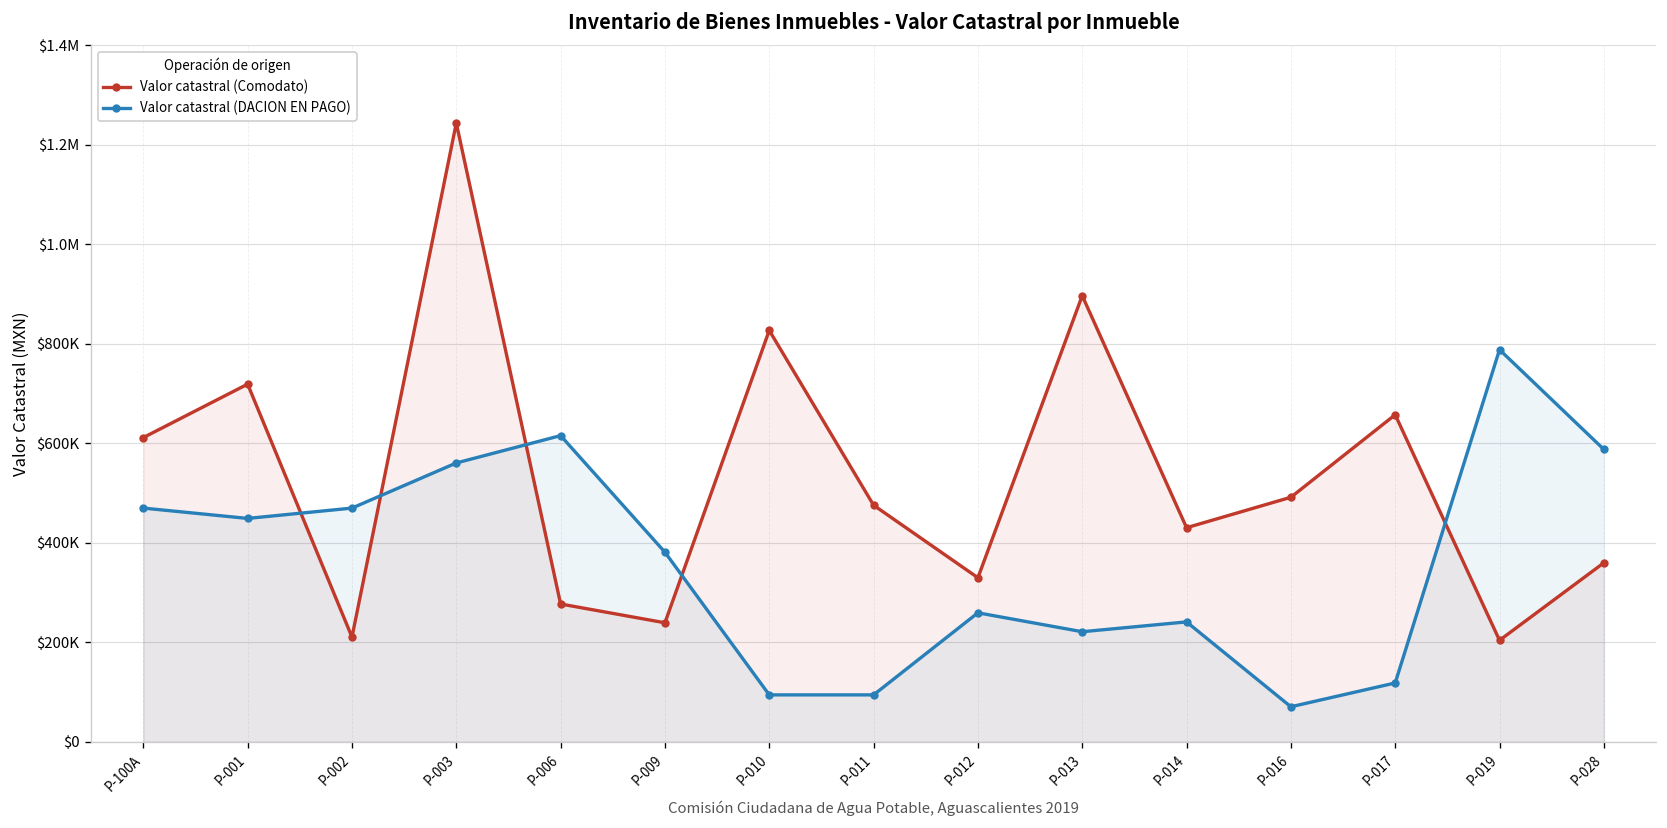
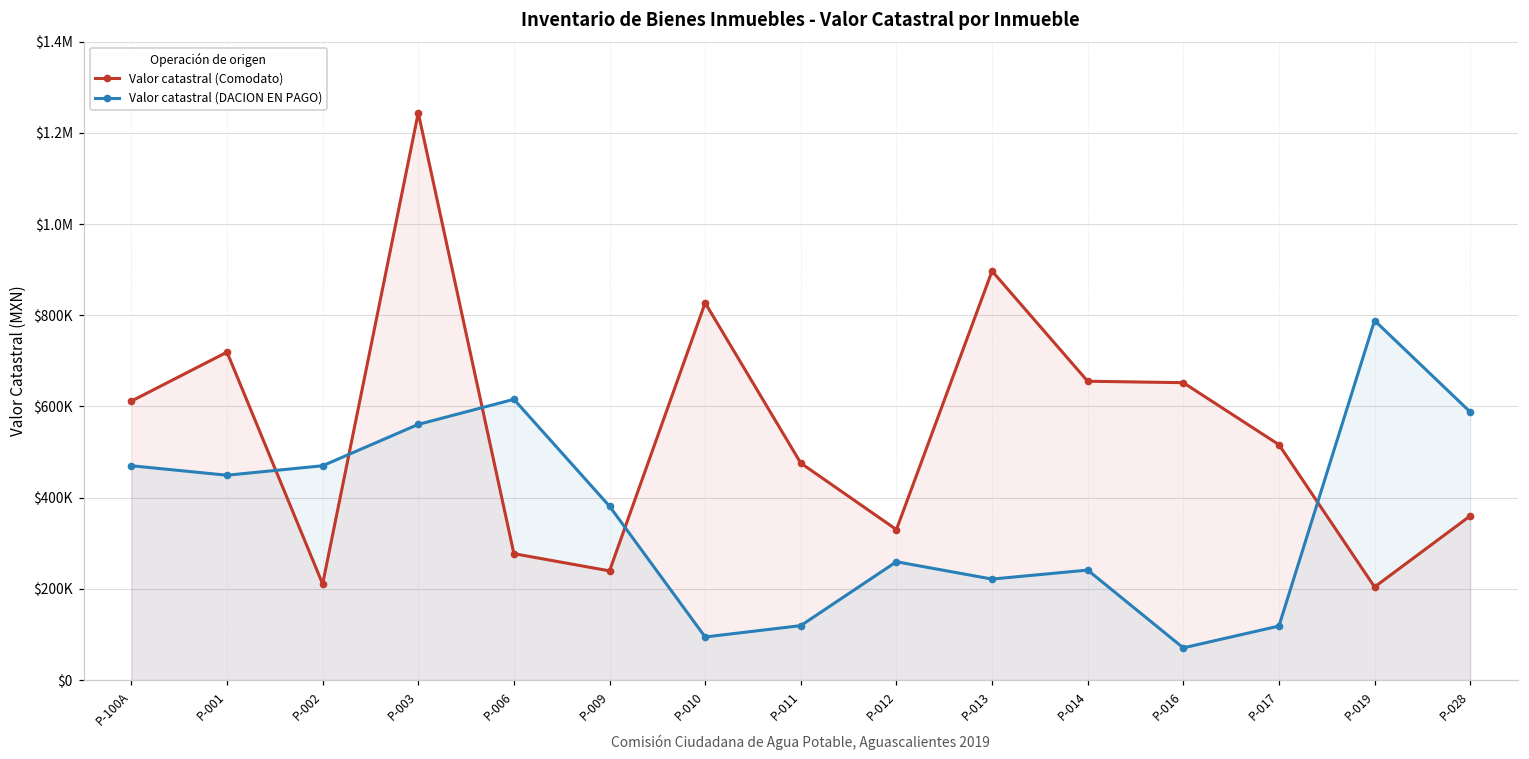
Valor catastral (DACION EN PAGO), P-011: $90000 -> $120000
Valor catastral (Comodato), P-014: $430000 -> $660000
Valor catastral (Comodato), P-016: $490000 -> $650000
Valor catastral (Comodato), P-017: $660000 -> $520000
